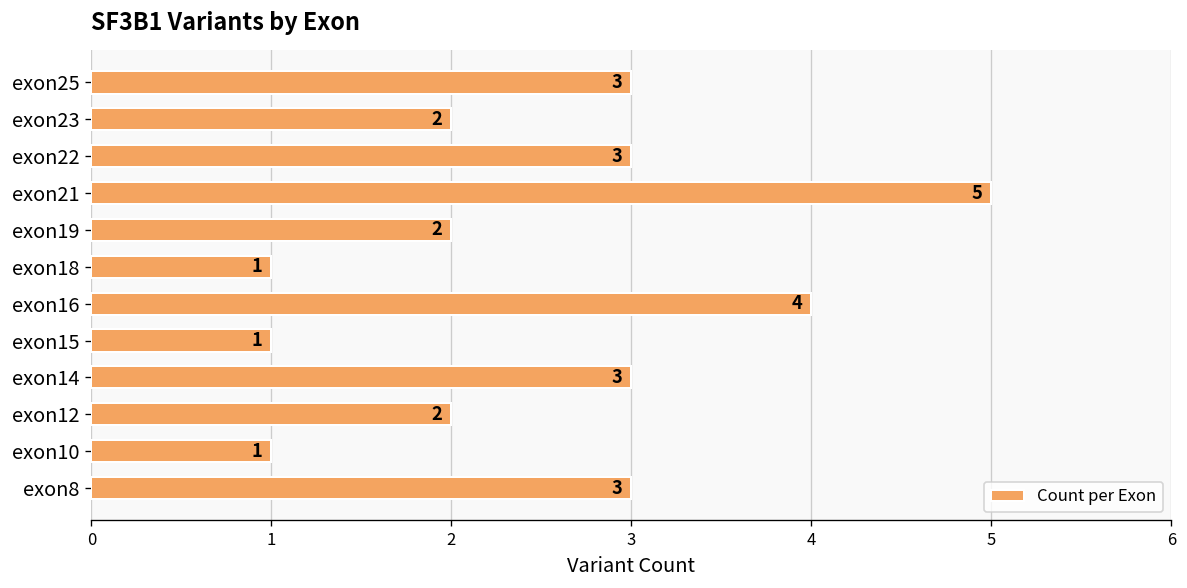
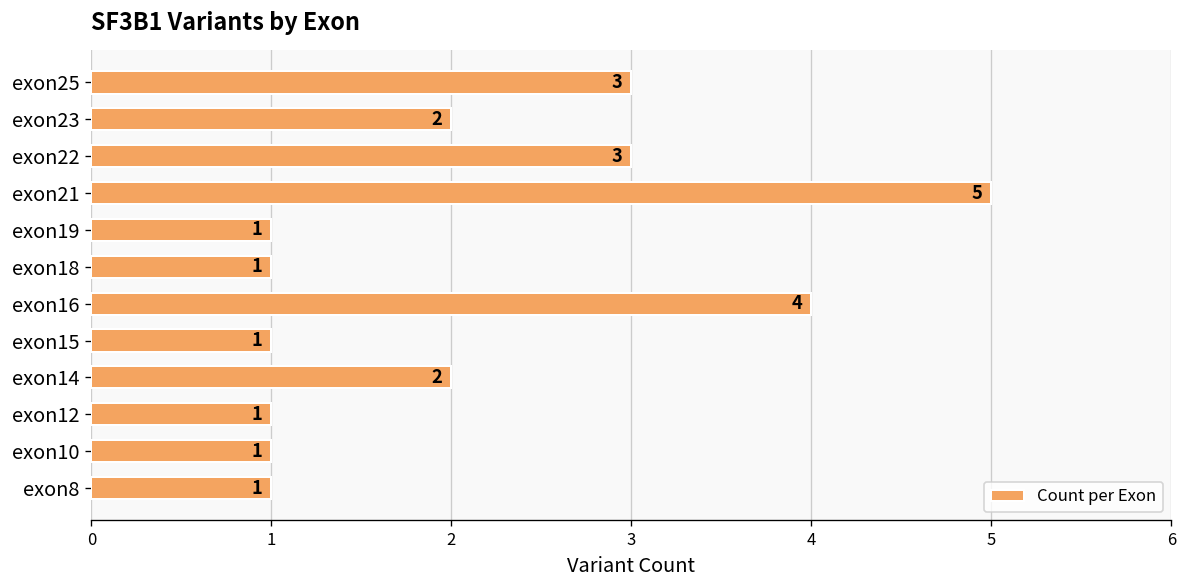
exon19: 2 -> 1
exon14: 3 -> 2
exon12: 2 -> 1
exon8: 3 -> 1
